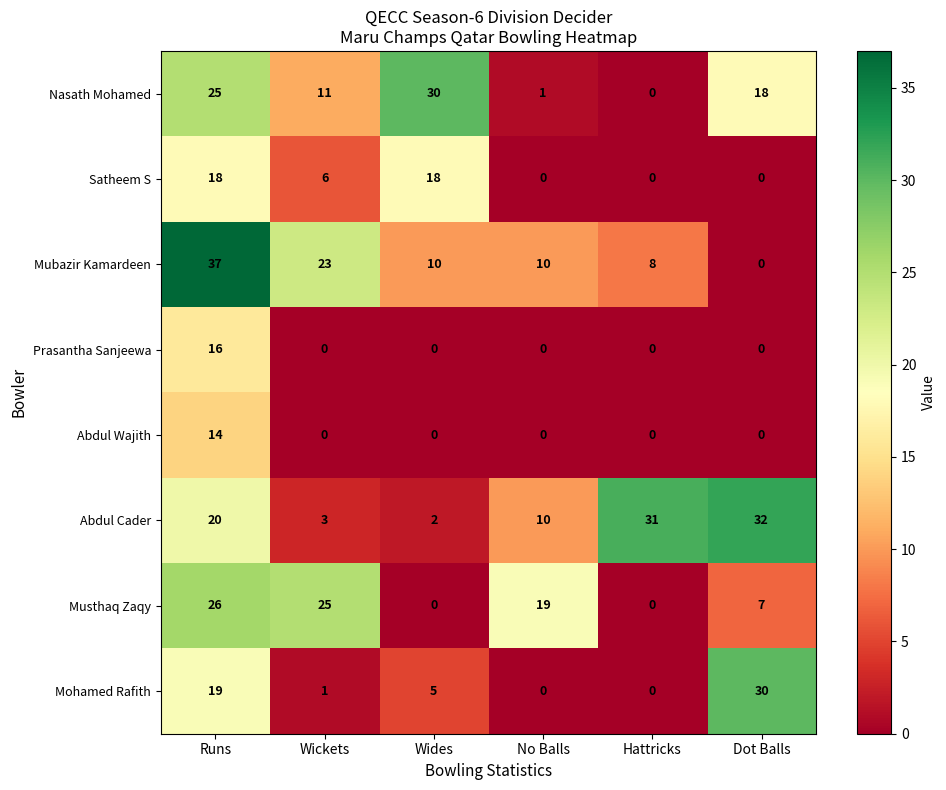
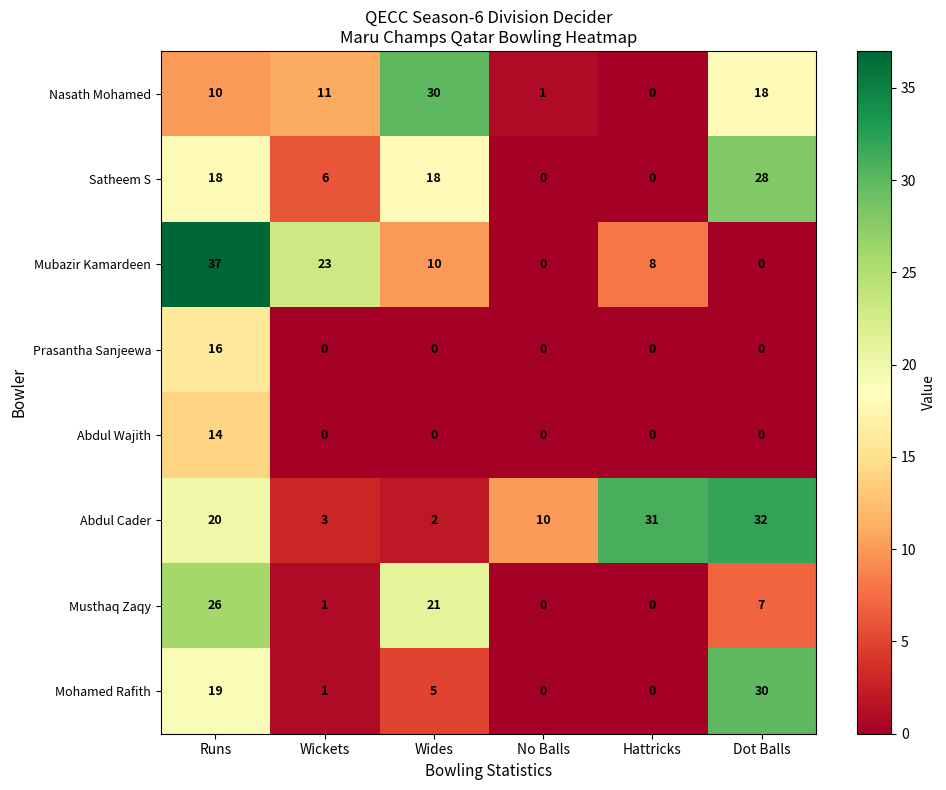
Nasath Mohamed, Runs: 25 -> 10
Satheem S, Dot Balls: 0 -> 28
Mubazir Kamardeen, No Balls: 10 -> 0
Musthaq Zaqy, Wickets: 25 -> 1
Musthaq Zaqy, Wides: 0 -> 21
Musthaq Zaqy, No Balls: 19 -> 0
